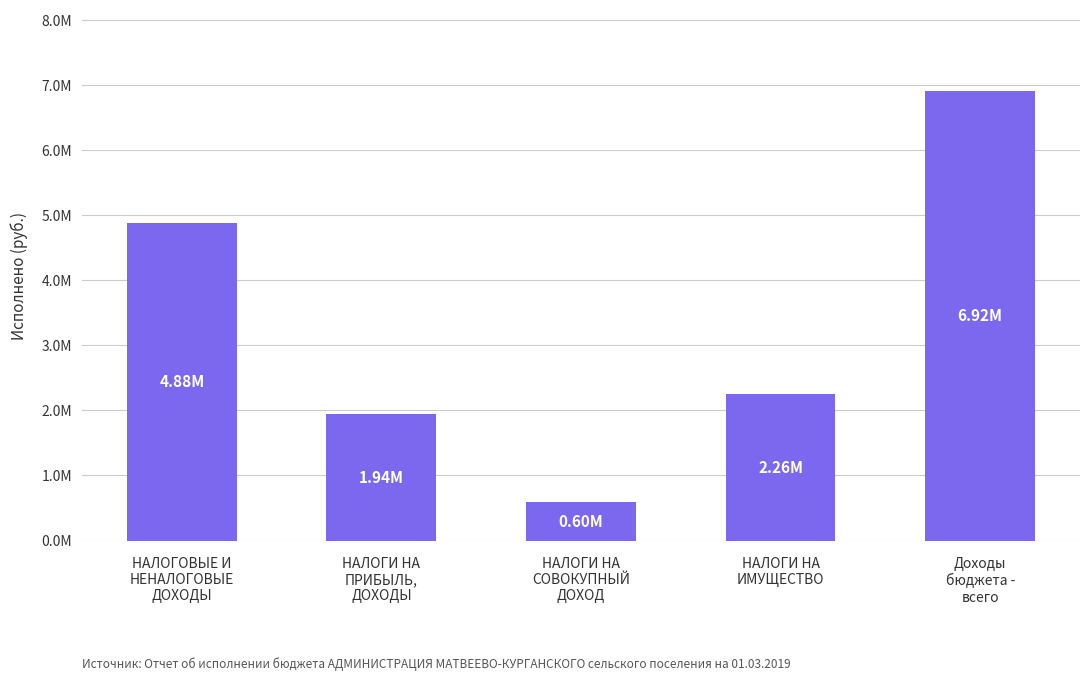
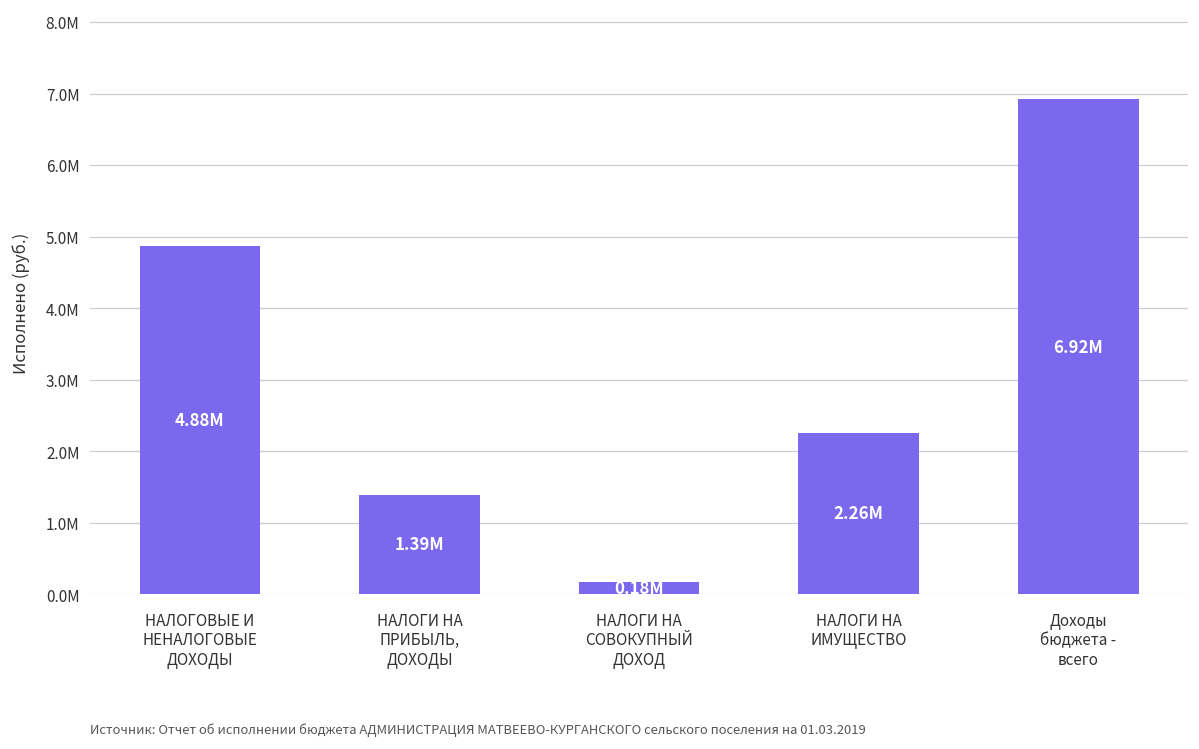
НАЛОГИ НА ПРИБЫЛЬ, ДОХОДЫ: 1.94М -> 1.39М
НАЛОГИ НА СОВОКУПНЫЙ ДОХОД: 0.6М -> 0.2М
